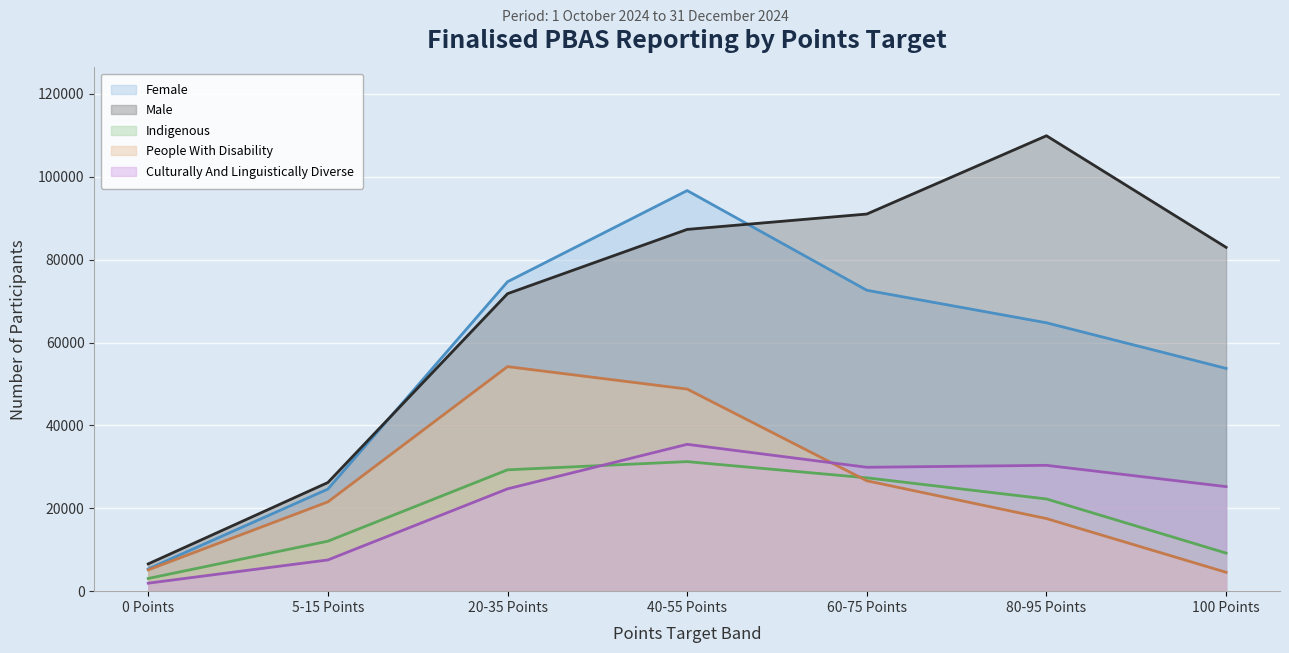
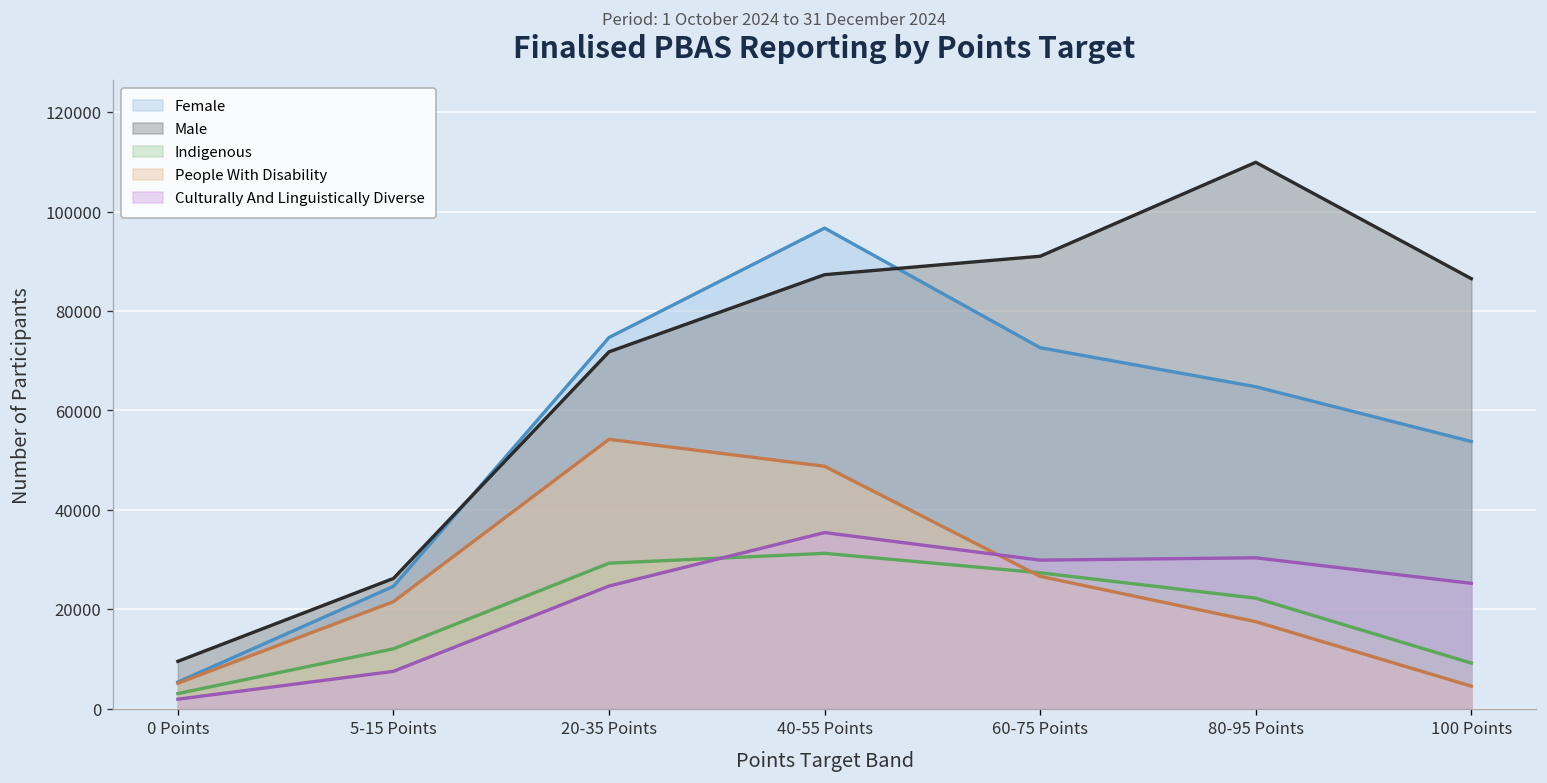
Male, 0 Points: 7000 -> 10000
Male, 100 Points: 83000 -> 87000
